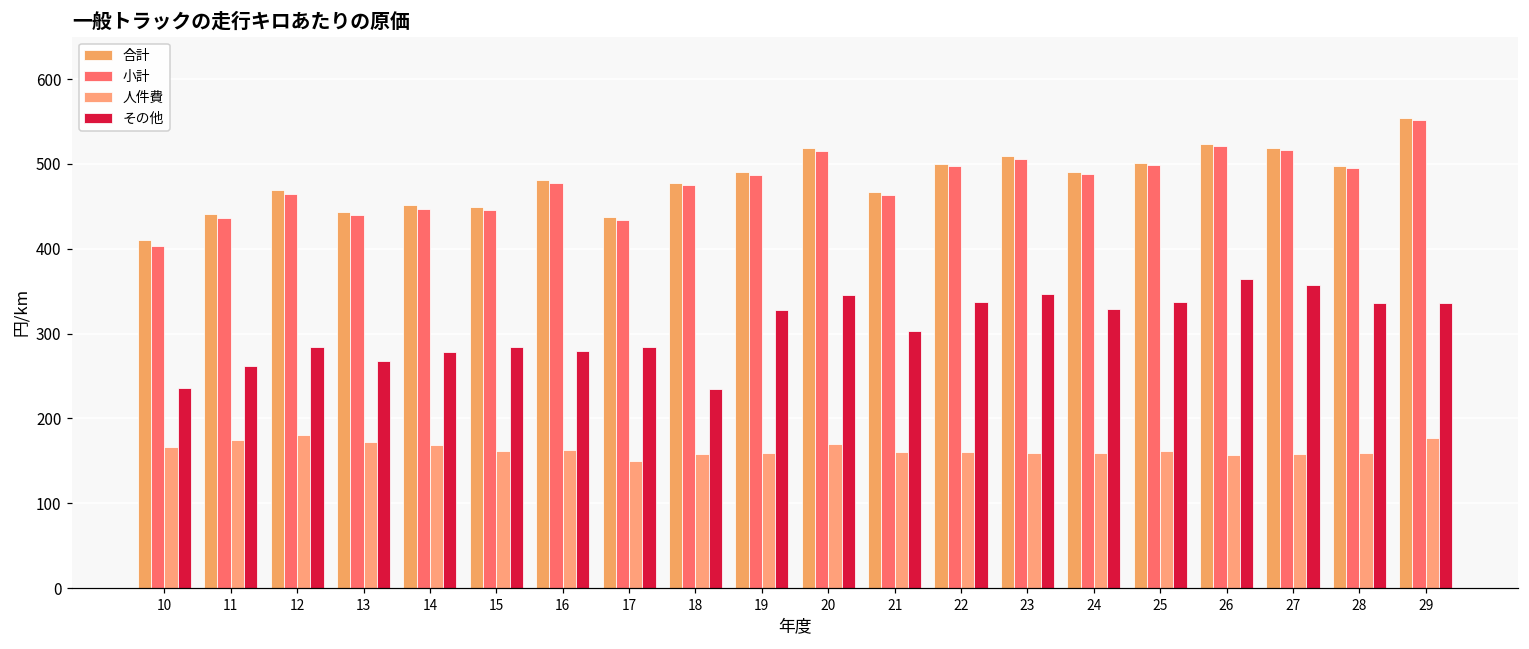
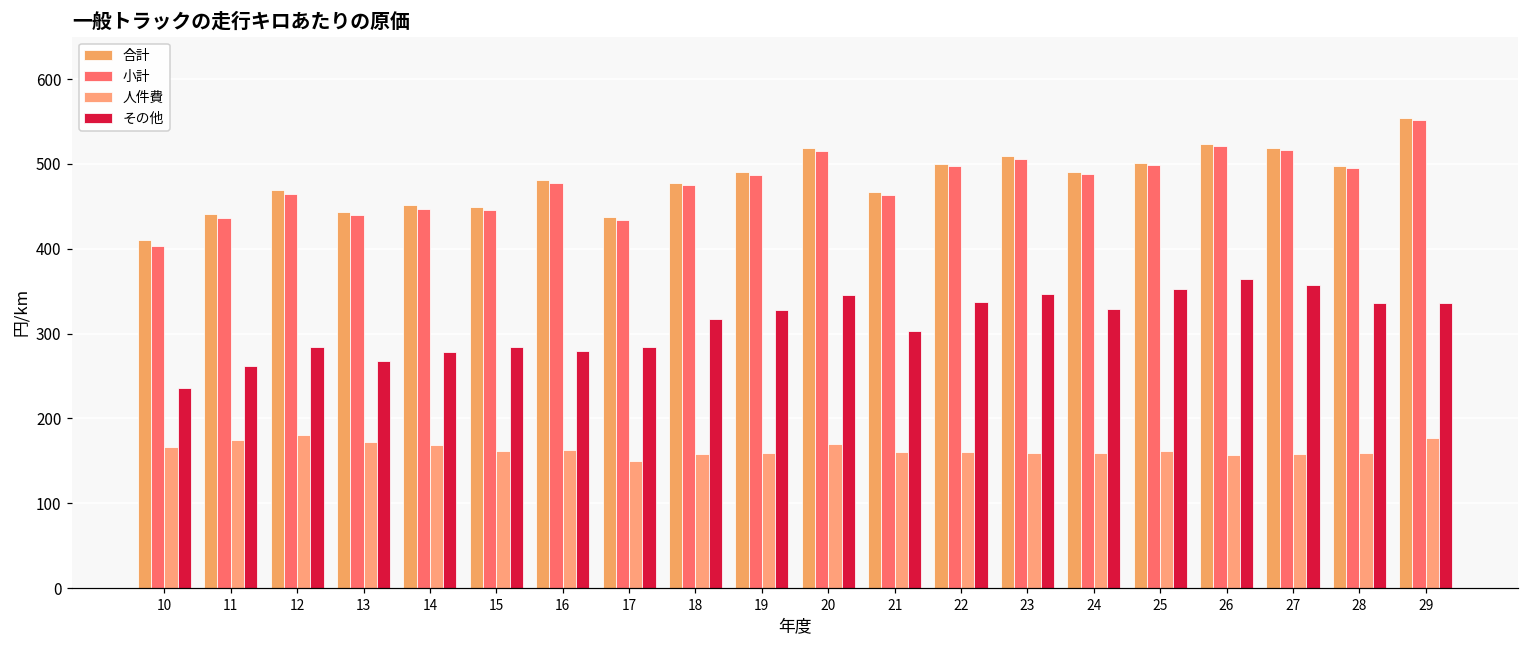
その他, 18: 230 -> 320
その他, 25: 340 -> 350
